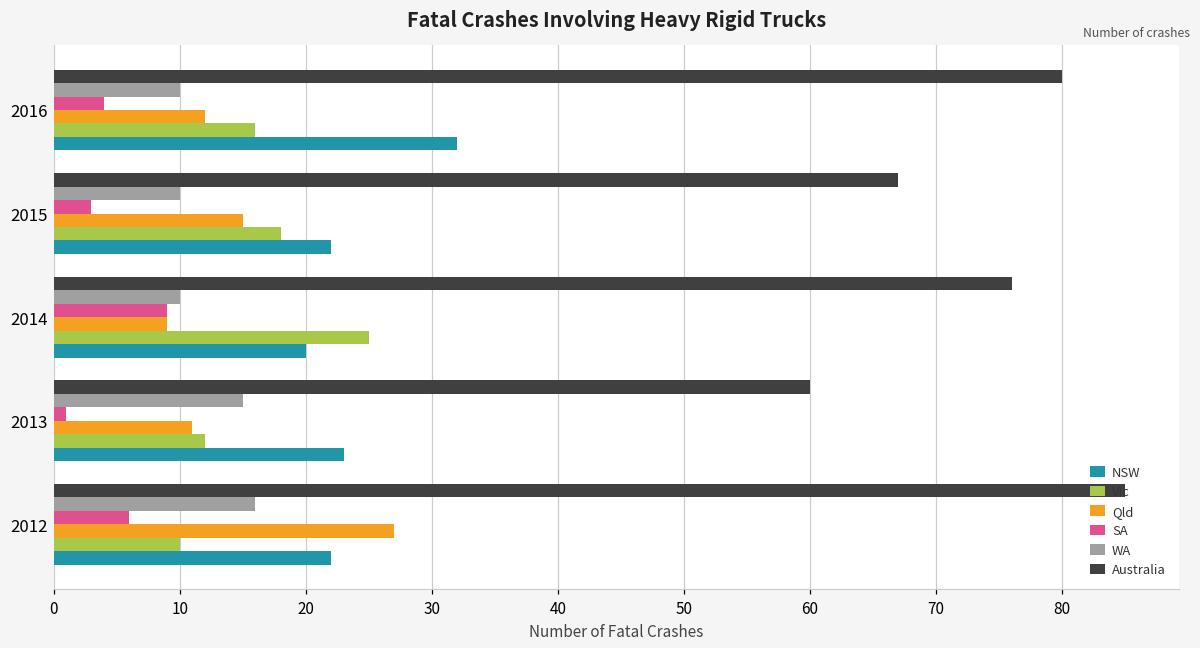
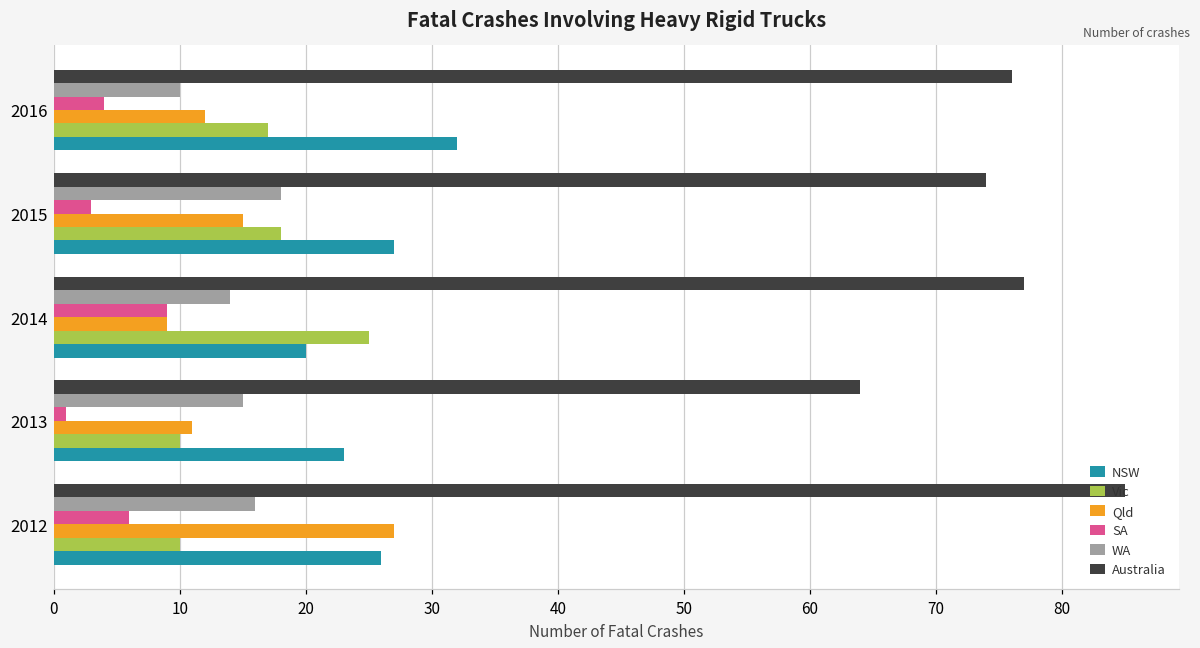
Australia, 2016: 80 -> 76
Vic, 2016: 16 -> 17
Australia, 2015: 67 -> 74
WA, 2015: 10 -> 18
NSW, 2015: 22 -> 27
Australia, 2014: 76 -> 77
WA, 2014: 10 -> 14
Australia, 2013: 60 -> 64
Vic, 2013: 12 -> 10
NSW, 2012: 22 -> 26
